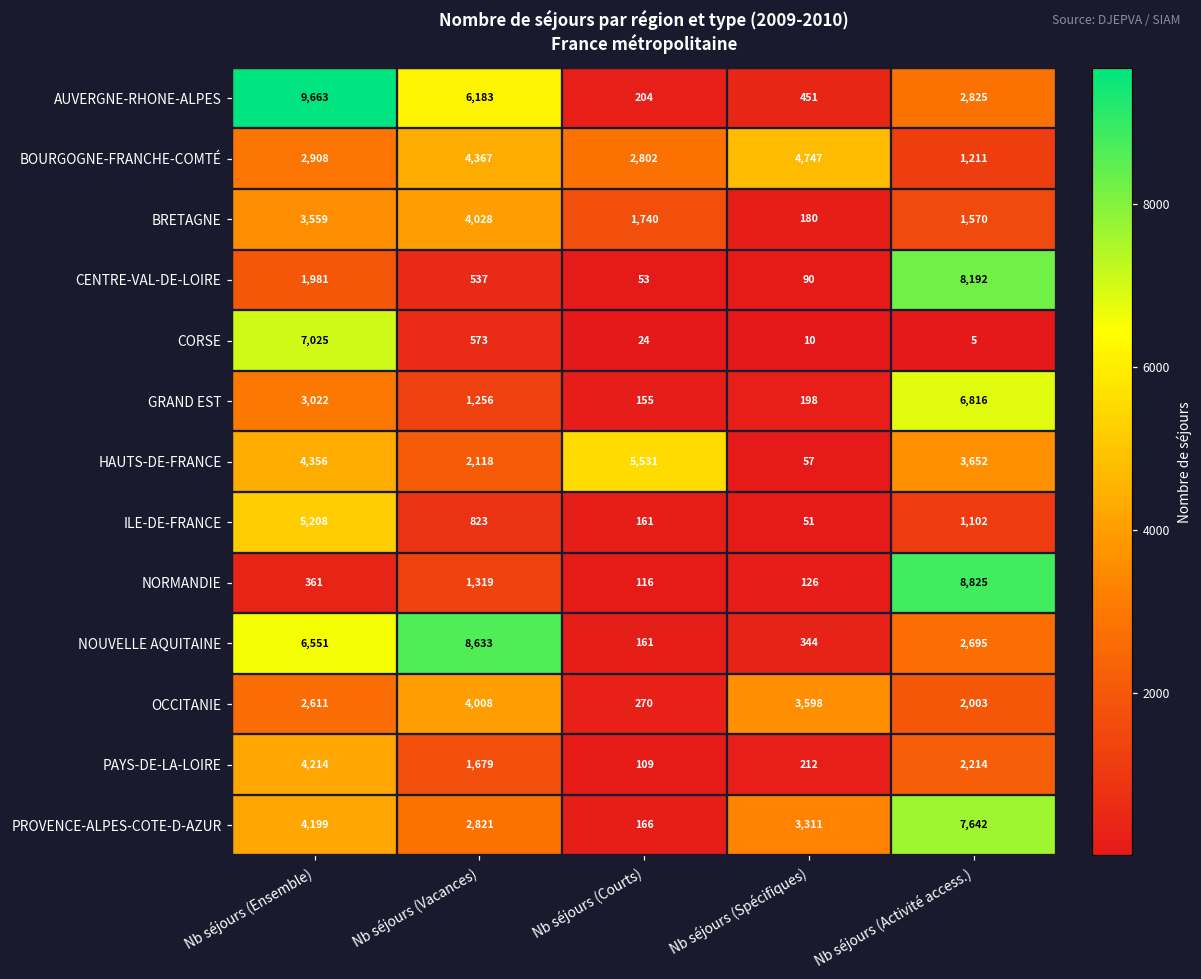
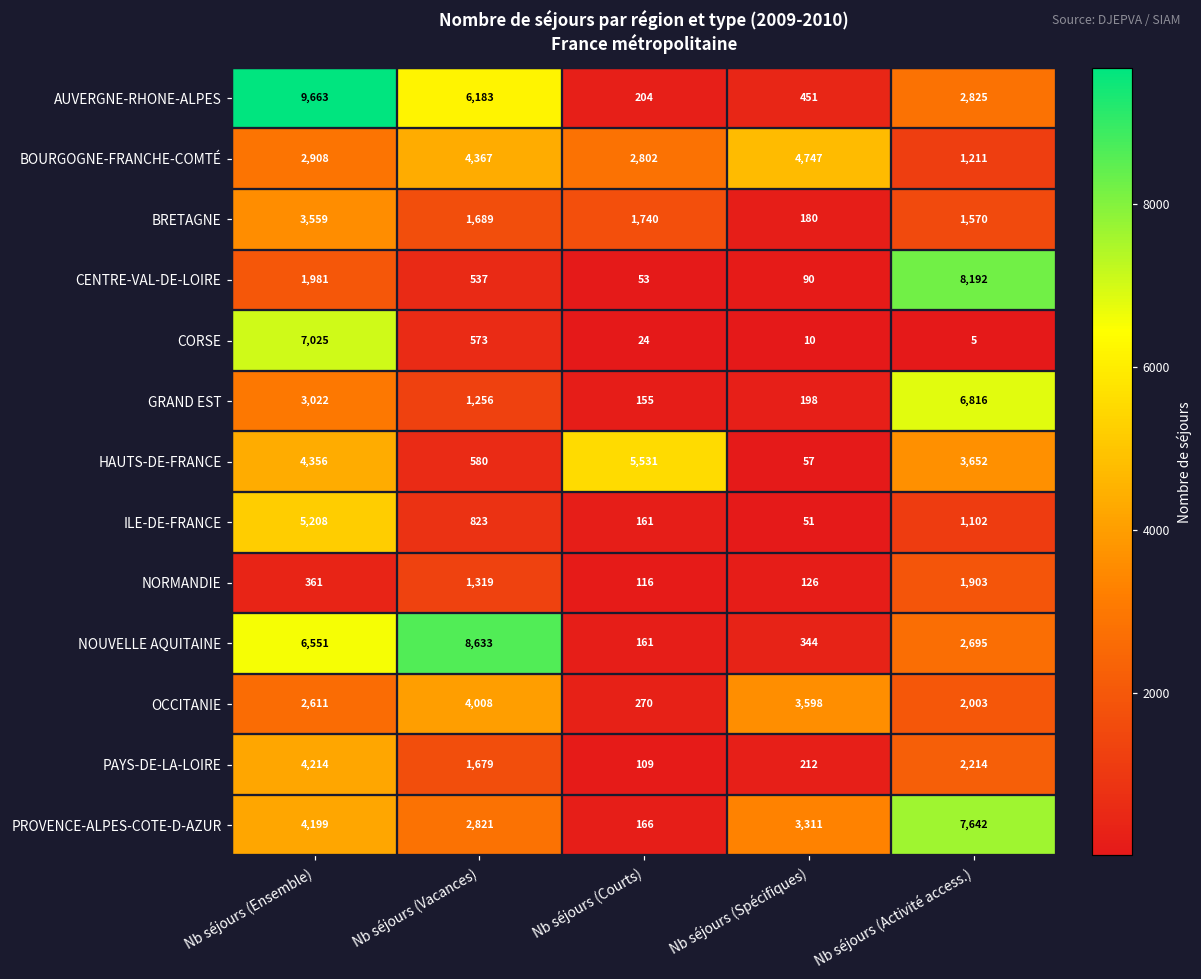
BRETAGNE, Nb séjours (Vacances): 4,028 -> 1,689
HAUTS-DE-FRANCE, Nb séjours (Vacances): 2,118 -> 580
NORMANDIE, Nb séjours (Activité access.): 8,825 -> 1,903
